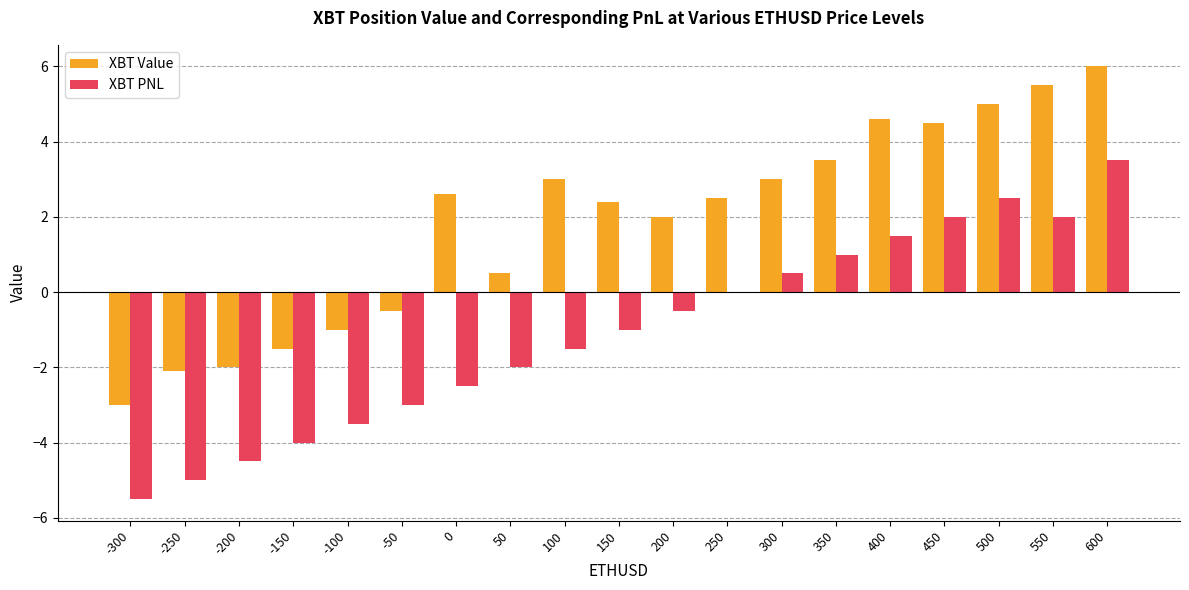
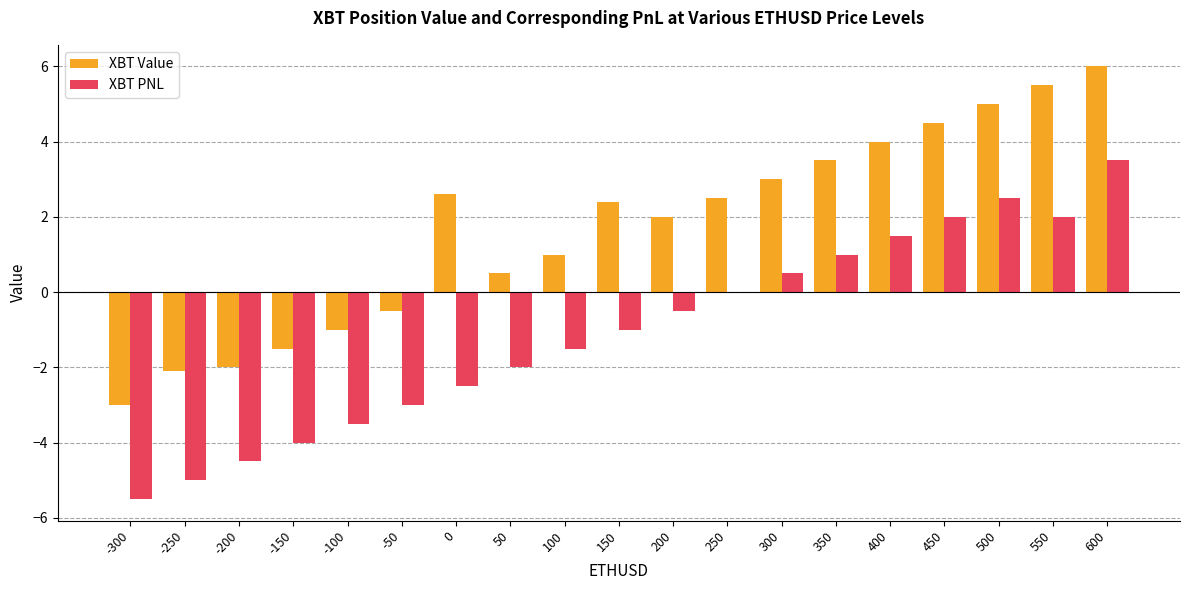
XBT Value, 100: 3 -> 1
XBT Value, 400: 4.6 -> 4.0
